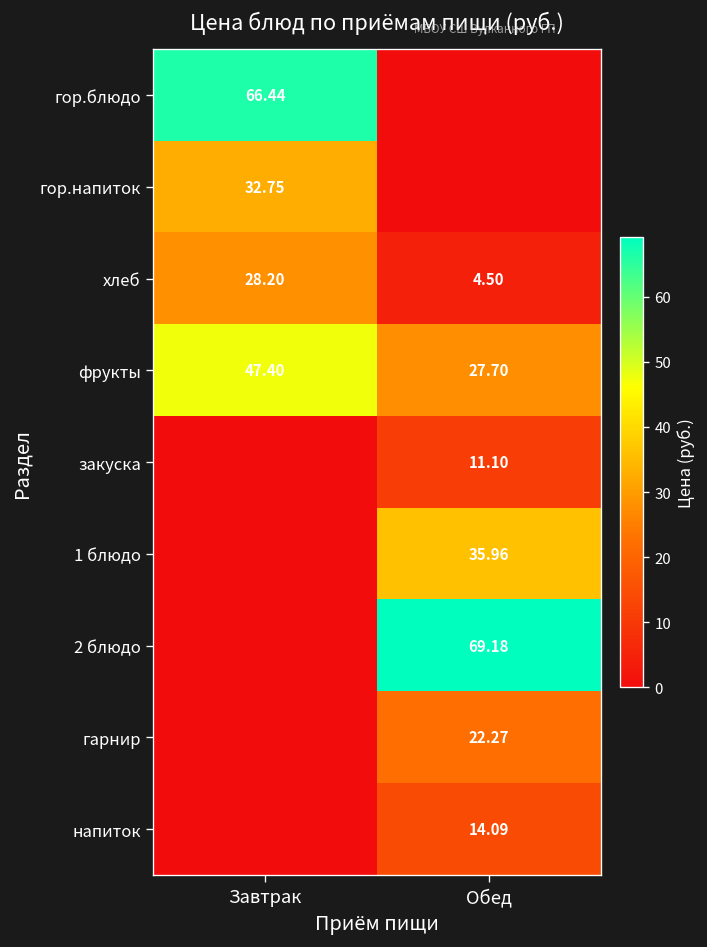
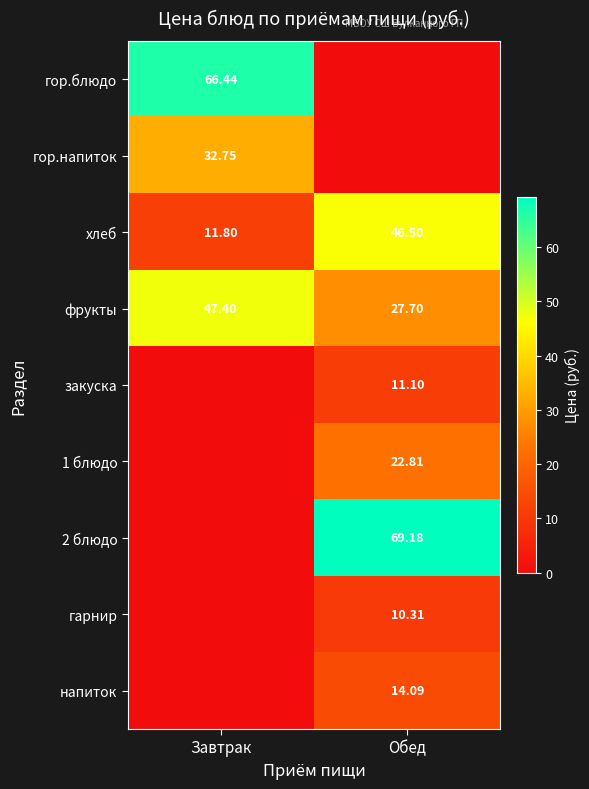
хлеб, Завтрак: 28.20 -> 11.80
хлеб, Обед: 4.50 -> 46.50
1 блюдо, Обед: 35.96 -> 22.81
гарнир, Обед: 22.27 -> 10.31
